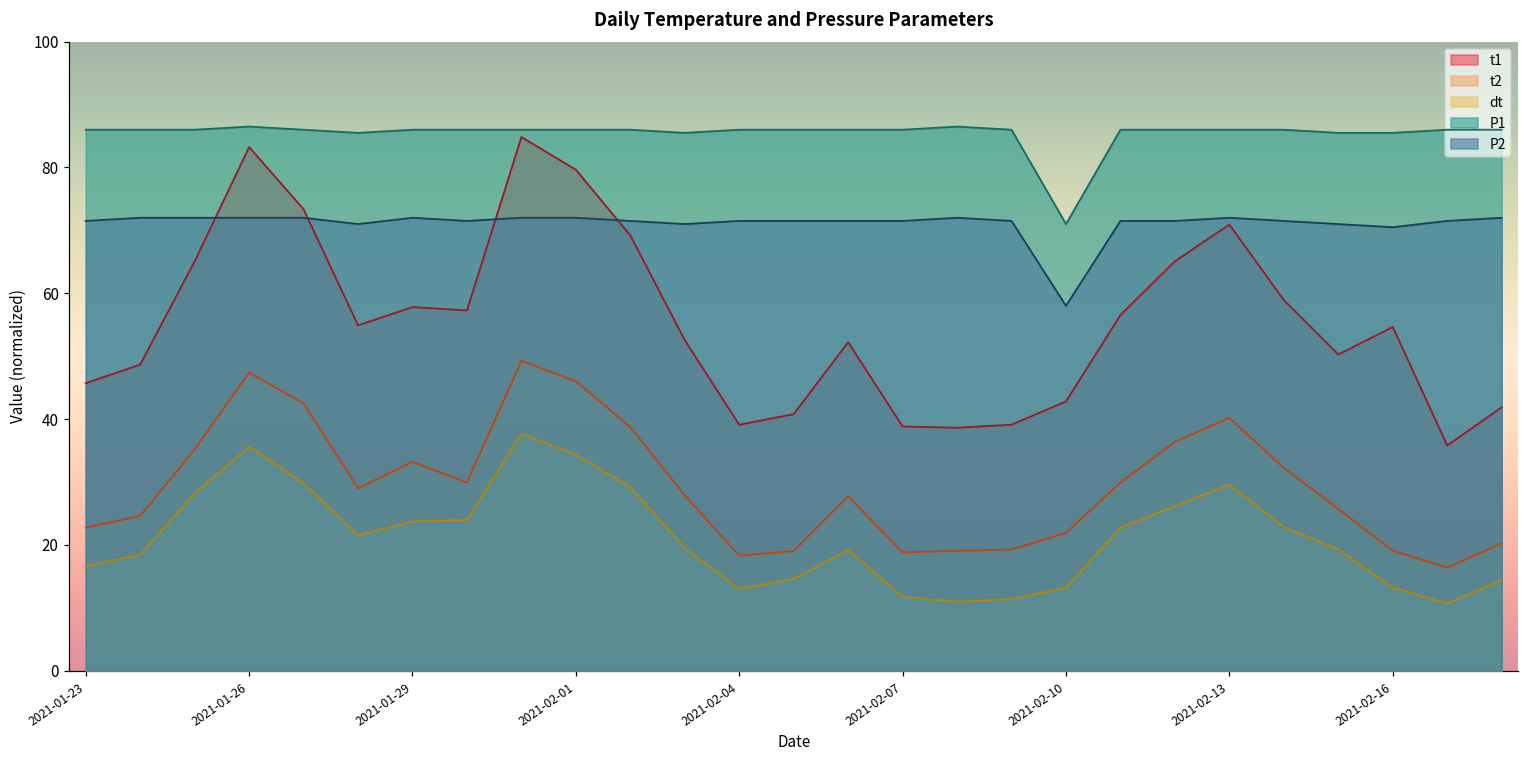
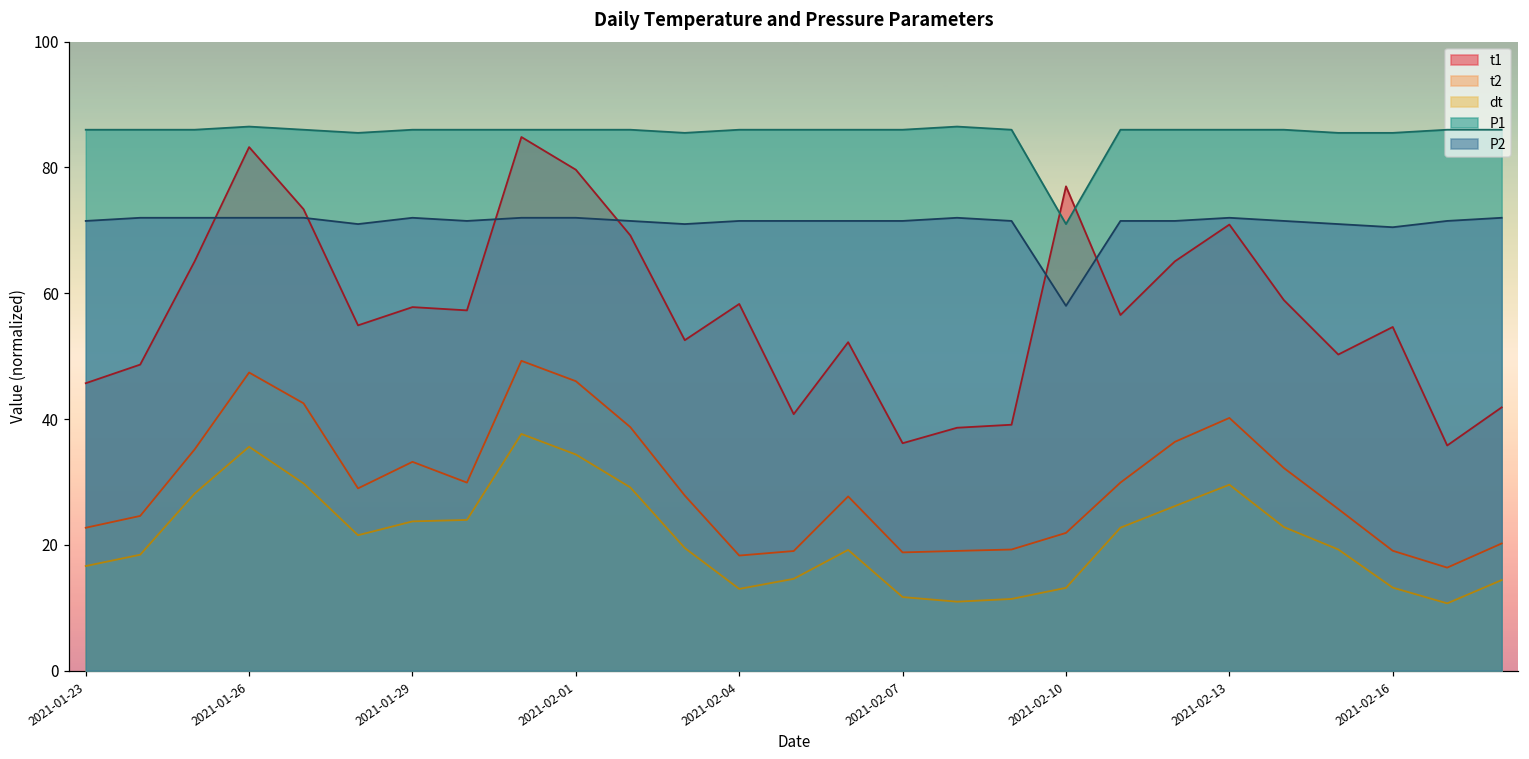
t1, 2021-02-04: 39 -> 58
t1, 2021-02-07: 39 -> 36
t1, 2021-02-10: 43 -> 77
